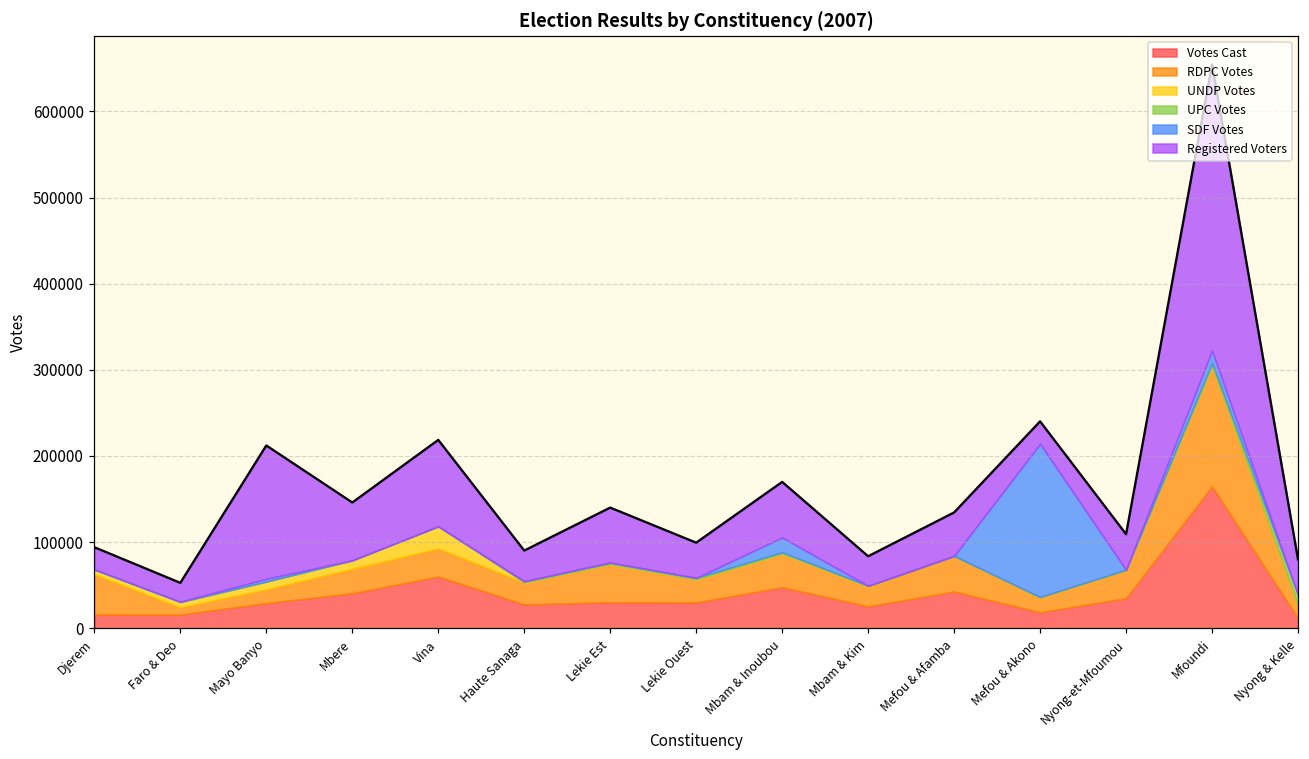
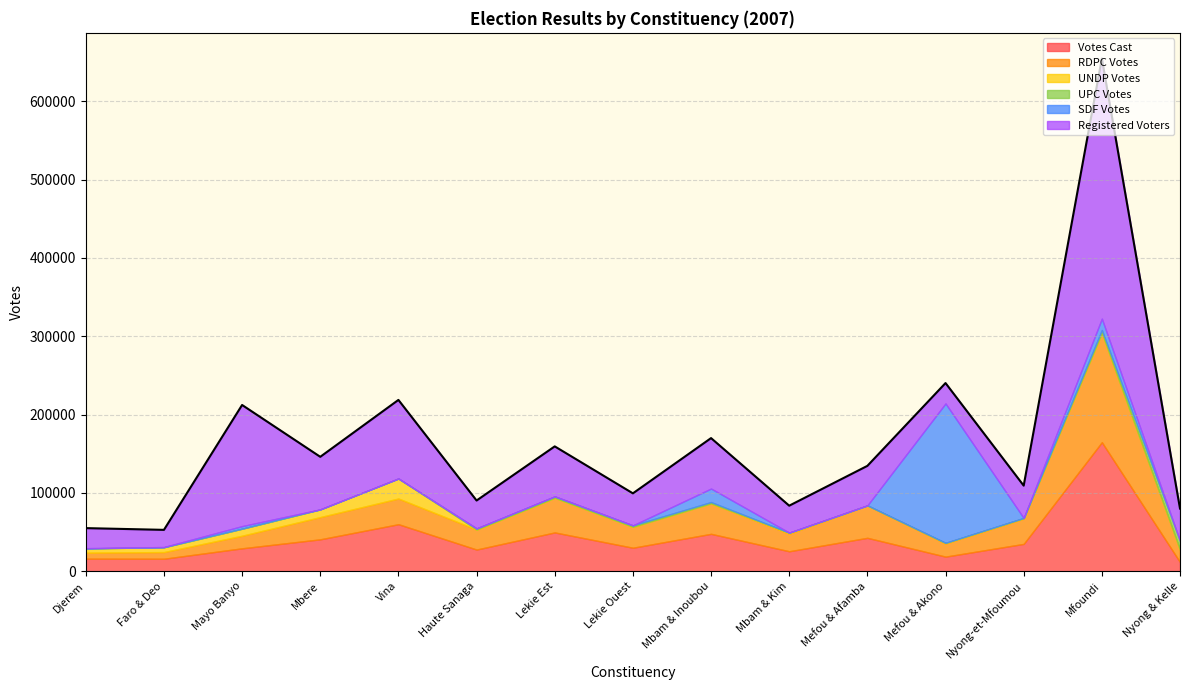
RDPC Votes, Djerem: 50000 -> 10000
Votes Cast, Lekie Est: 30000 -> 50000
